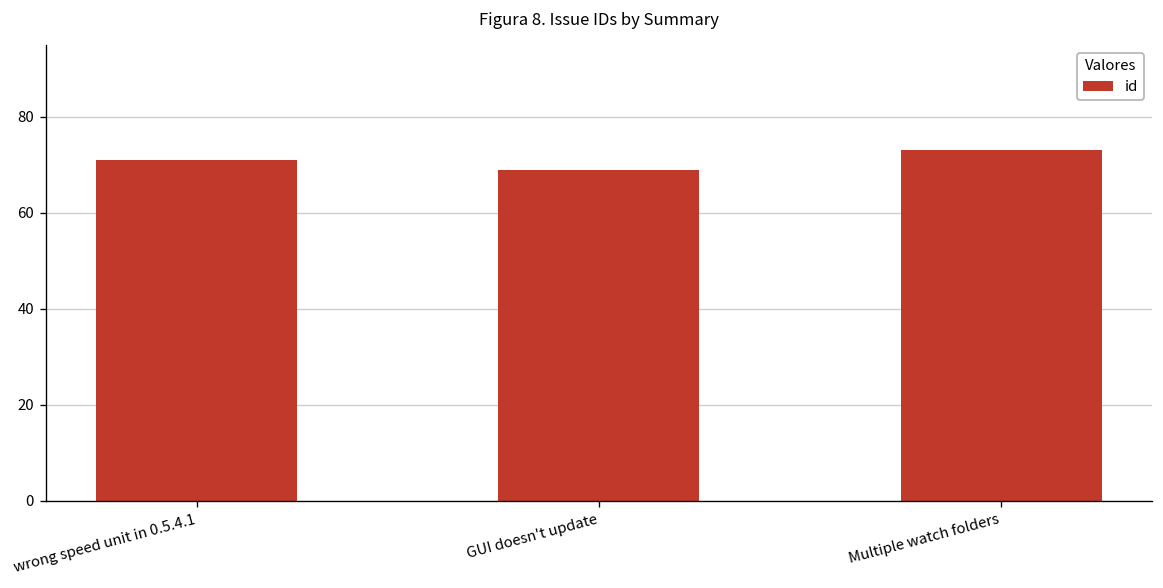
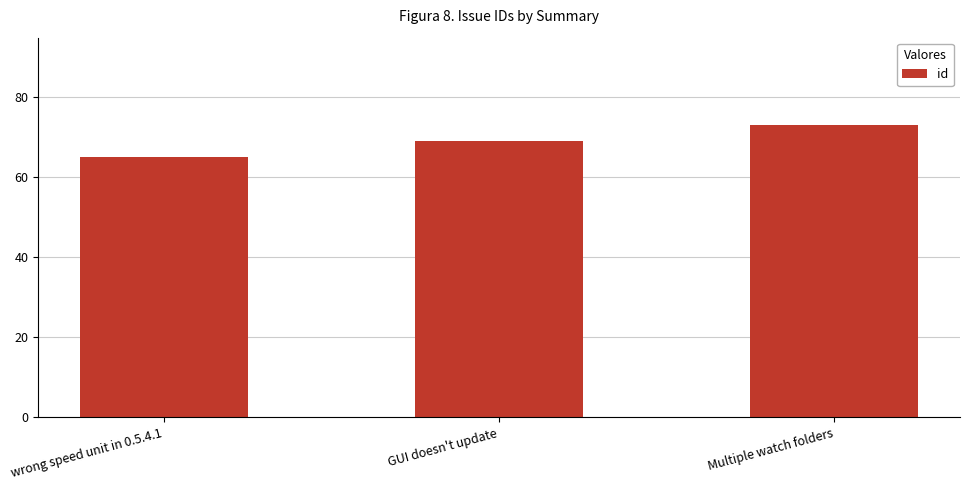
wrong speed unit in 0.5.4.1: 71 -> 65
